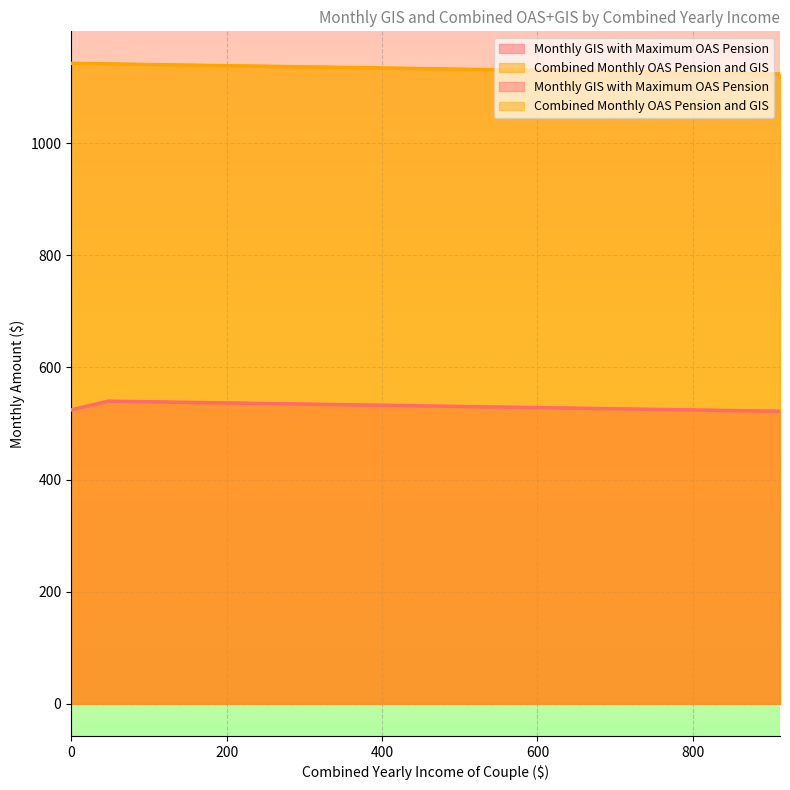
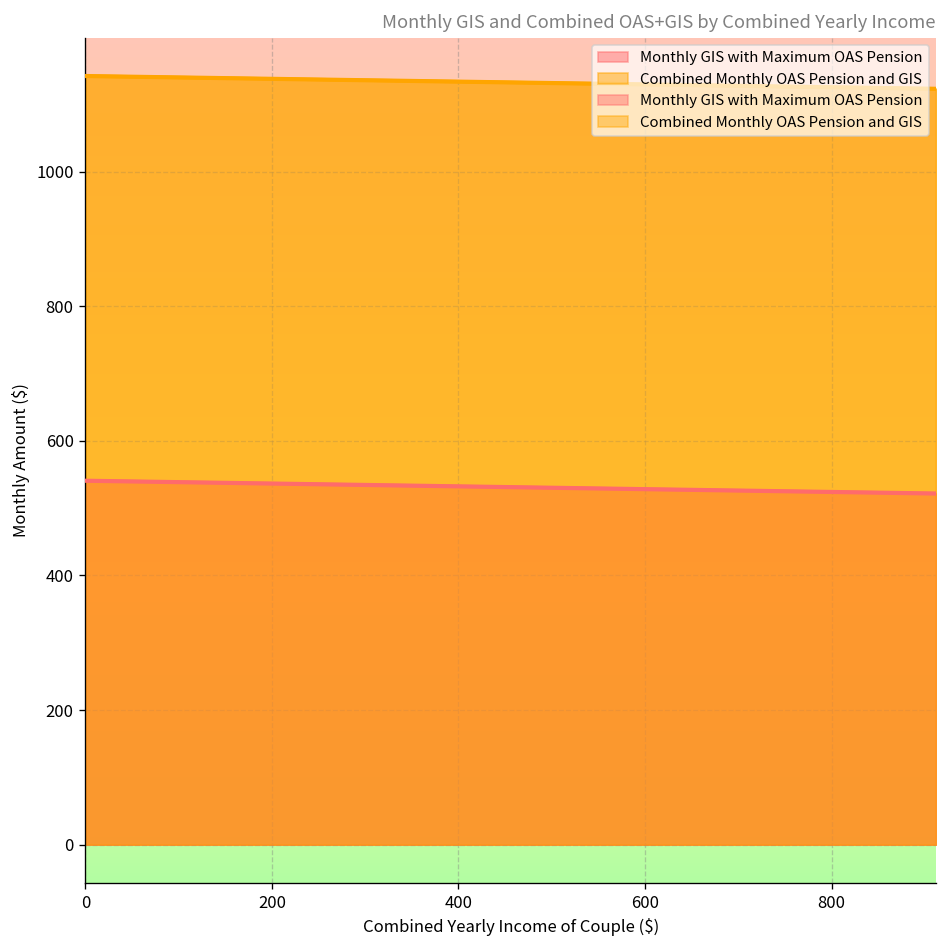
Monthly GIS with Maximum OAS Pension, 0: 520 -> 540
